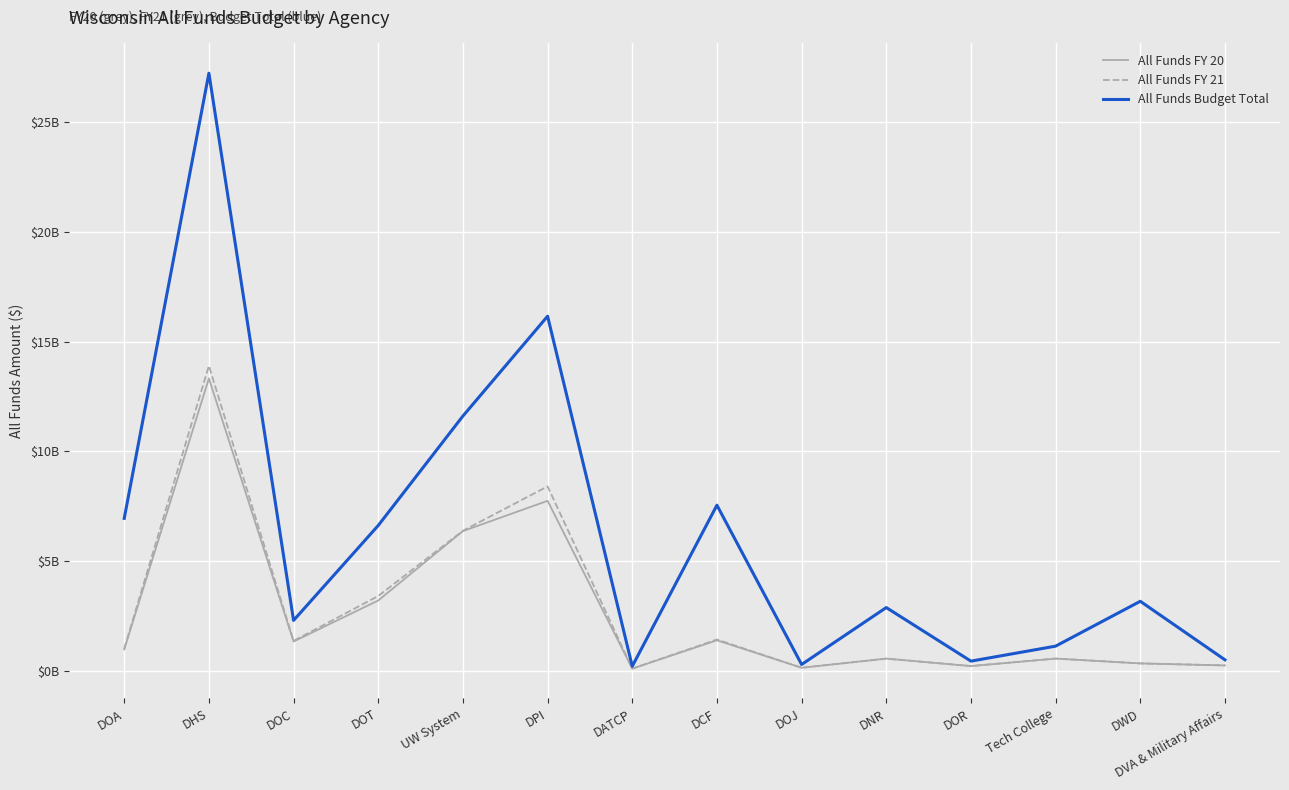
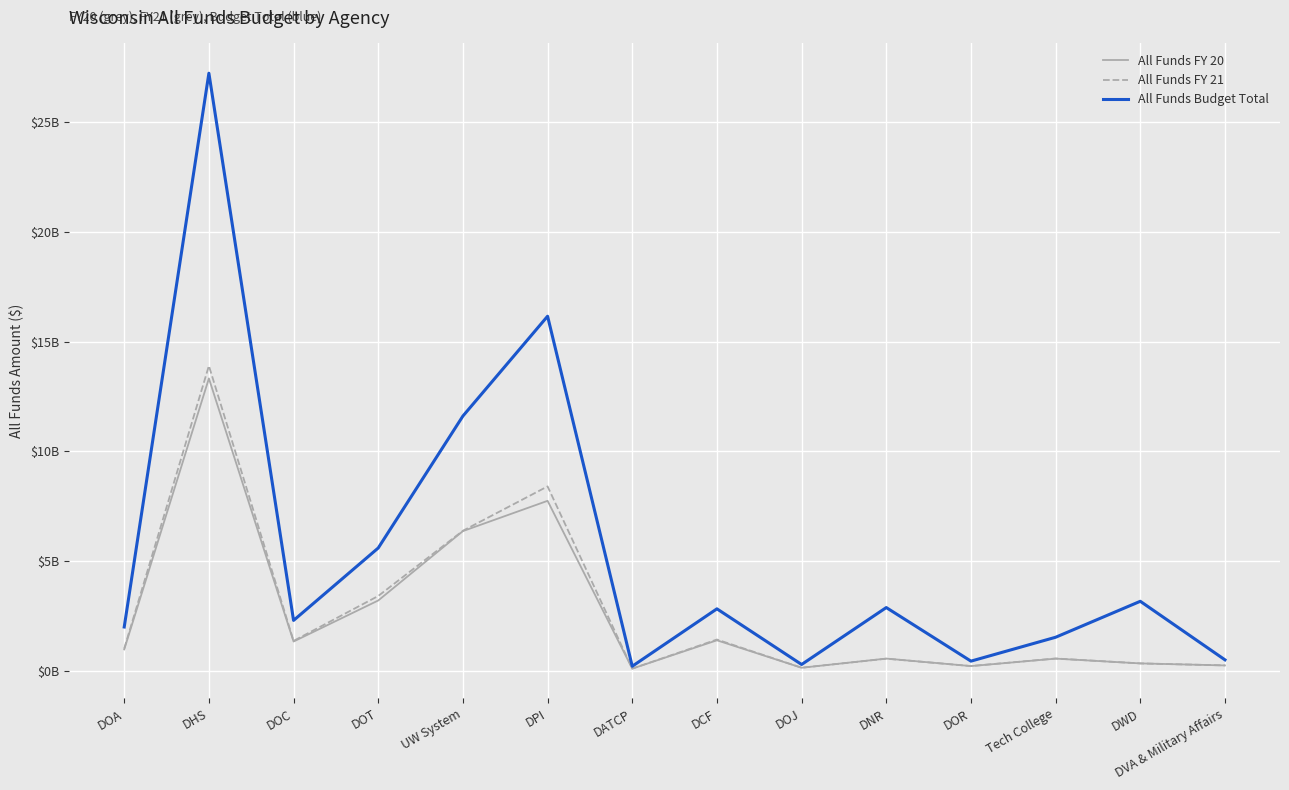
All Funds Budget Total, DOA: $7000000000 -> $2000000000
All Funds Budget Total, DOT: $6600000000 -> $5600000000
All Funds Budget Total, DCF: $7600000000 -> $2800000000
All Funds Budget Total, Tech College: $1100000000 -> $1500000000
